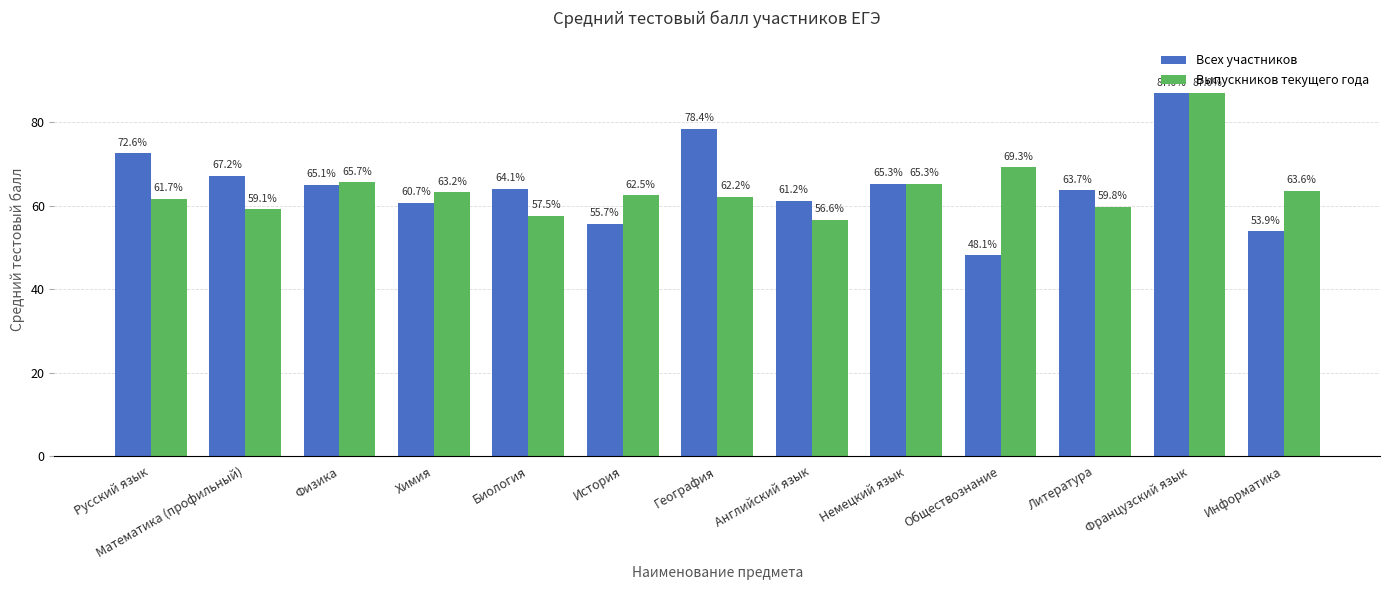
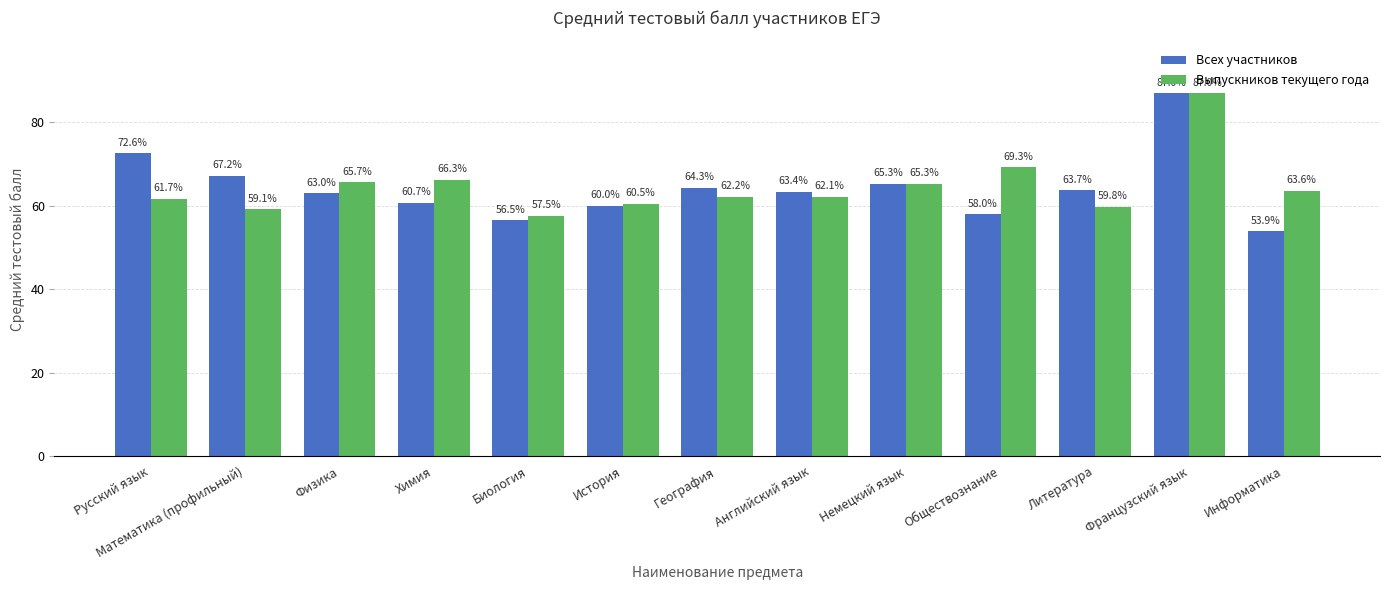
Всех участников, Физика: 65.1% -> 63.0%
Выпускников текущего года, Химия: 63.2% -> 66.3%
Всех участников, Биология: 64.1% -> 56.5%
Всех участников, История: 55.7% -> 60.0%
Выпускников текущего года, История: 62.5% -> 60.5%
Всех участников, География: 78.4% -> 64.3%
Всех участников, Английский язык: 61.2% -> 63.4%
Выпускников текущего года, Английский язык: 56.6% -> 62.1%
Всех участников, Обществознание: 48.1% -> 58.0%
